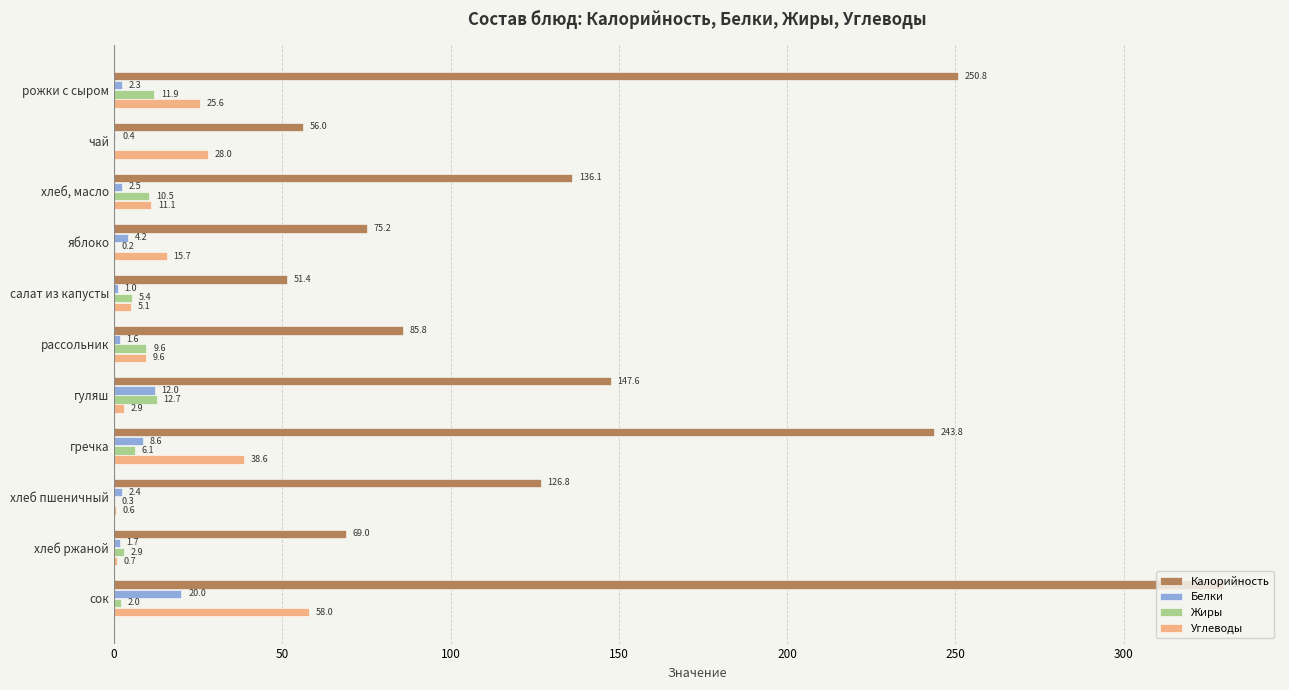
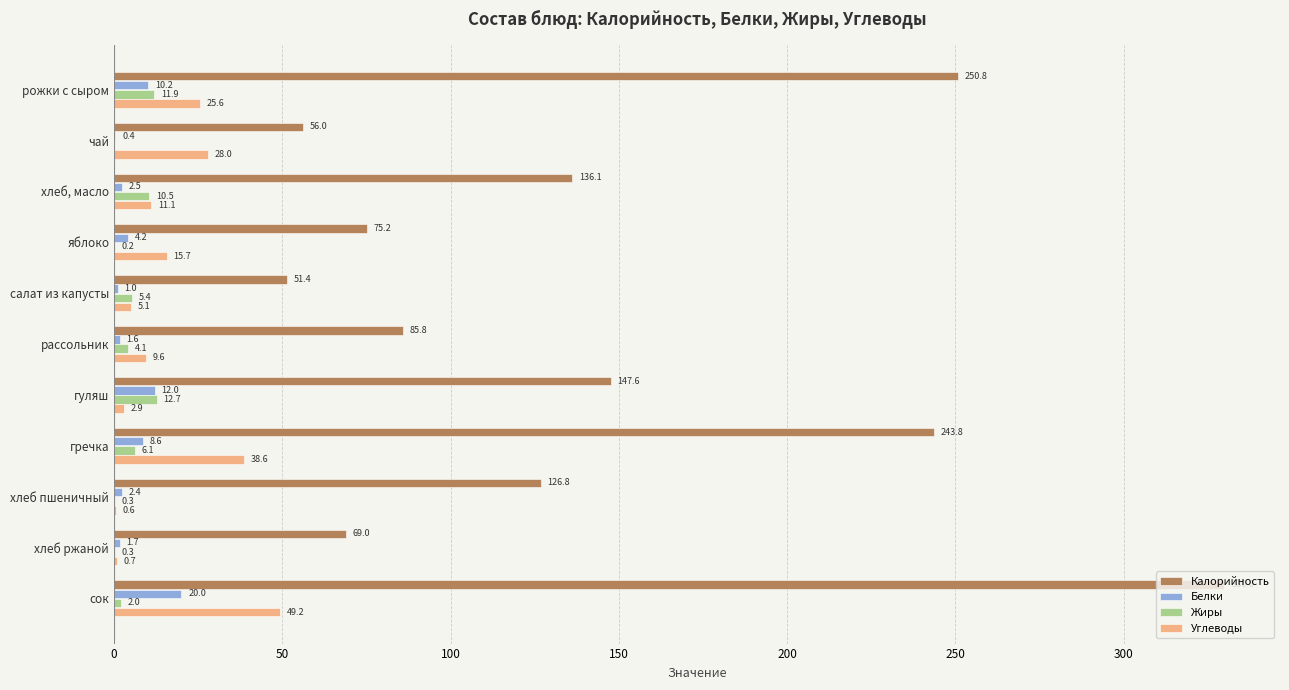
Белки, рожки с сыром: 2.3 -> 10.2
Жиры, рассольник: 9.6 -> 4.1
Жиры, хлеб ржаной: 2.9 -> 0.3
Углеводы, сок: 58.0 -> 49.2
